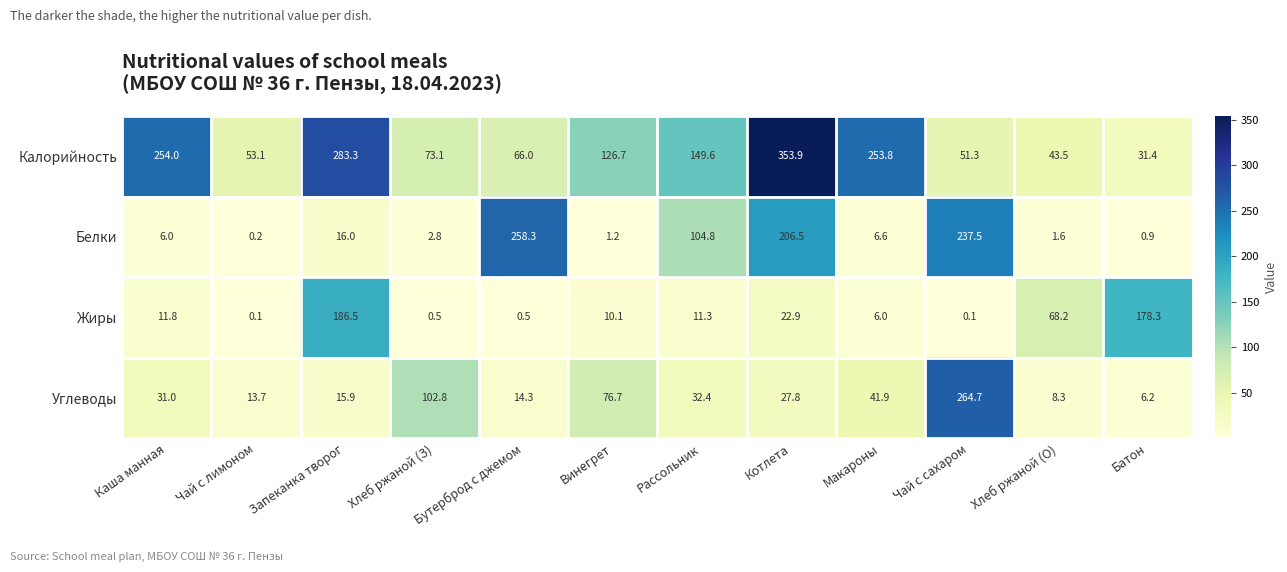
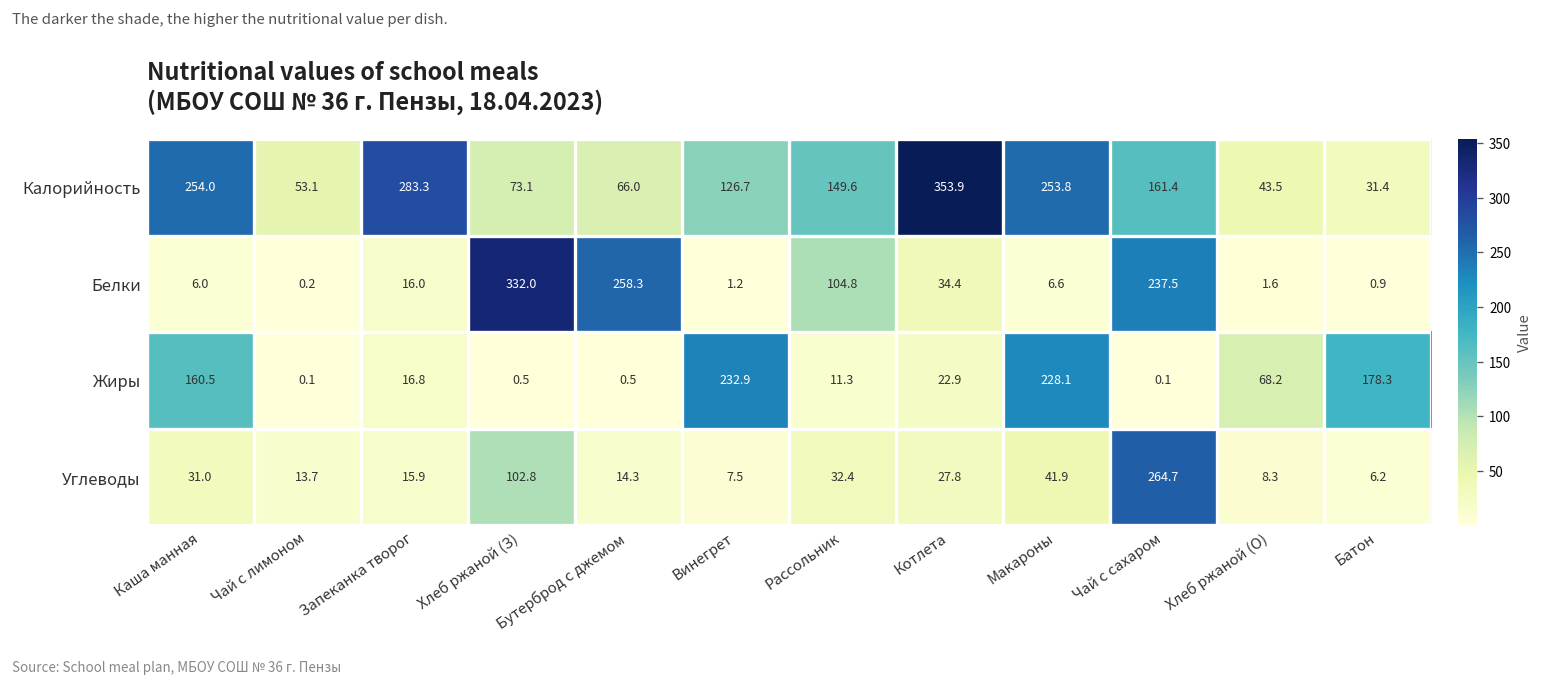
Калорийность, Чай с сахаром: 51.3 -> 161.4
Белки, Хлеб ржаной (З): 2.8 -> 332.0
Белки, Котлета: 206.5 -> 34.4
Жиры, Каша манная: 11.8 -> 160.5
Жиры, Запеканка творог: 186.5 -> 16.8
Жиры, Винегрет: 10.1 -> 232.9
Жиры, Макароны: 6.0 -> 228.1
Углеводы, Винегрет: 76.7 -> 7.5
